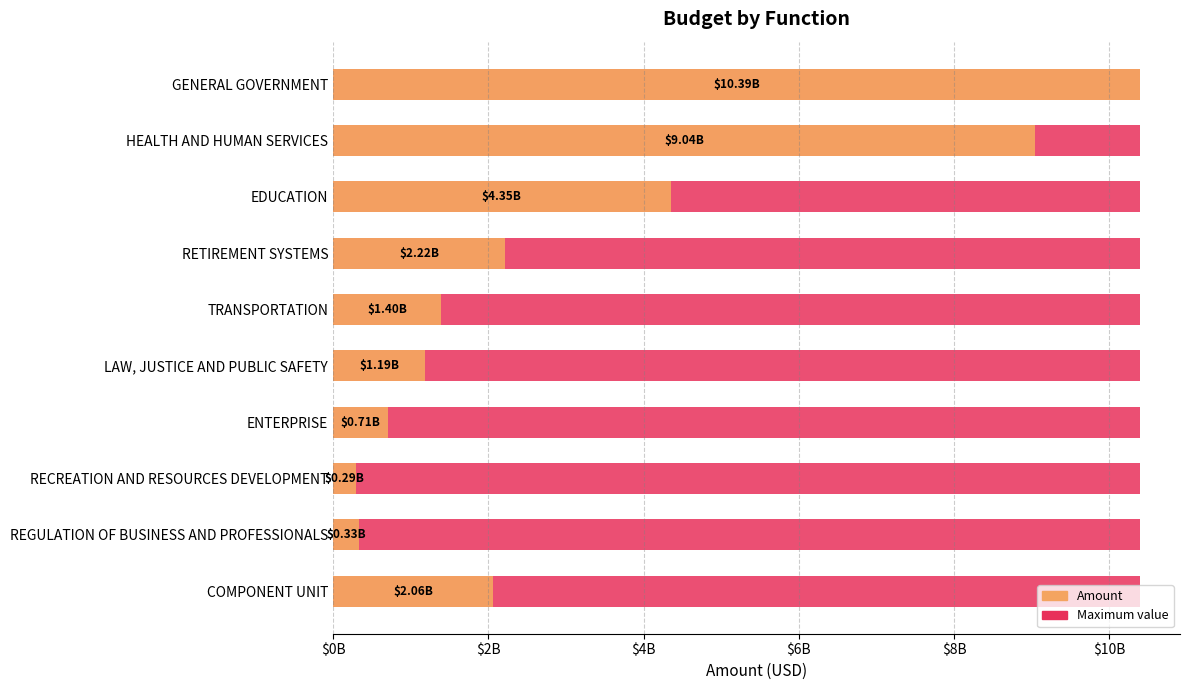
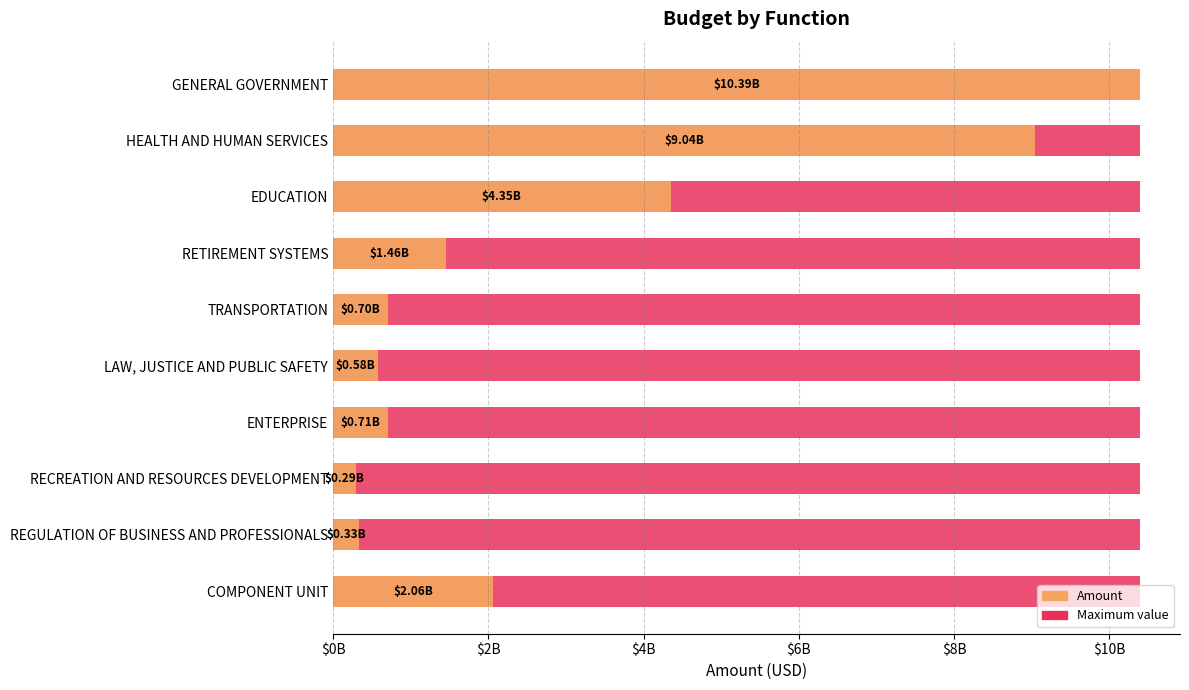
Amount, RETIREMENT SYSTEMS: $2.22B -> $1.46B
Amount, TRANSPORTATION: $1.40B -> $0.70B
Amount, LAW, JUSTICE AND PUBLIC SAFETY: $1.19B -> $0.58B
